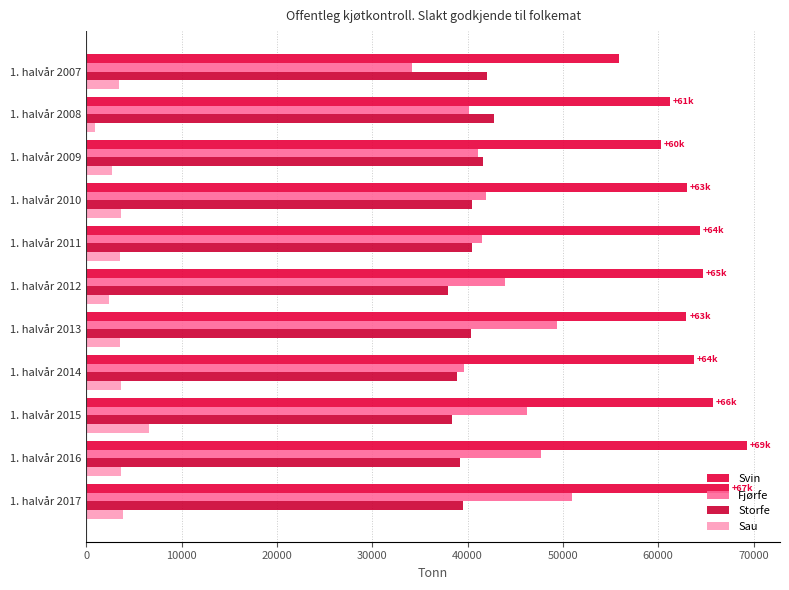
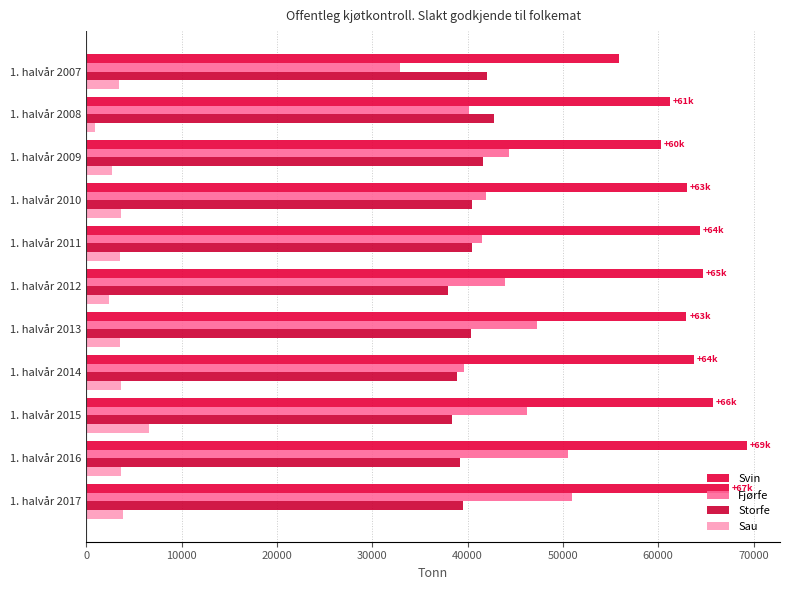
Fjørfe, 1. halvår 2007: 34000 -> 33000
Fjørfe, 1. halvår 2009: 41000 -> 44000
Fjørfe, 1. halvår 2013: 49000 -> 47000
Fjørfe, 1. halvår 2016: 48000 -> 51000
